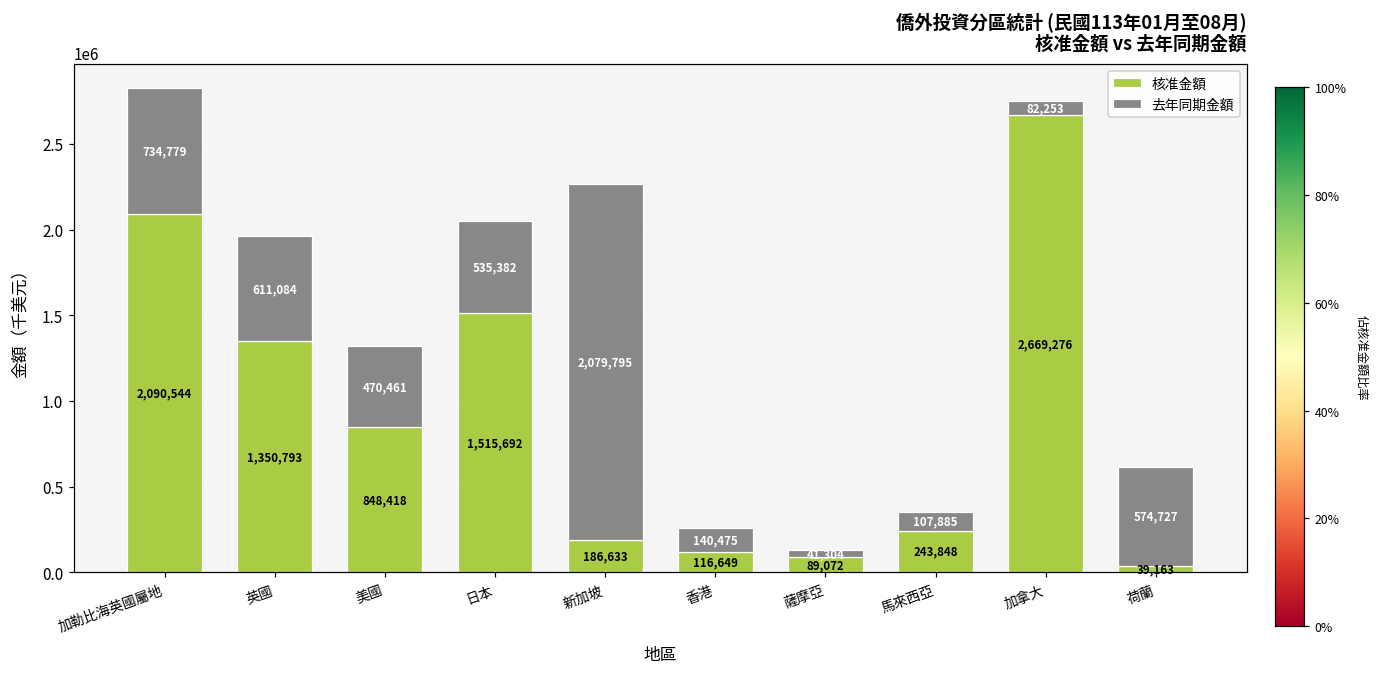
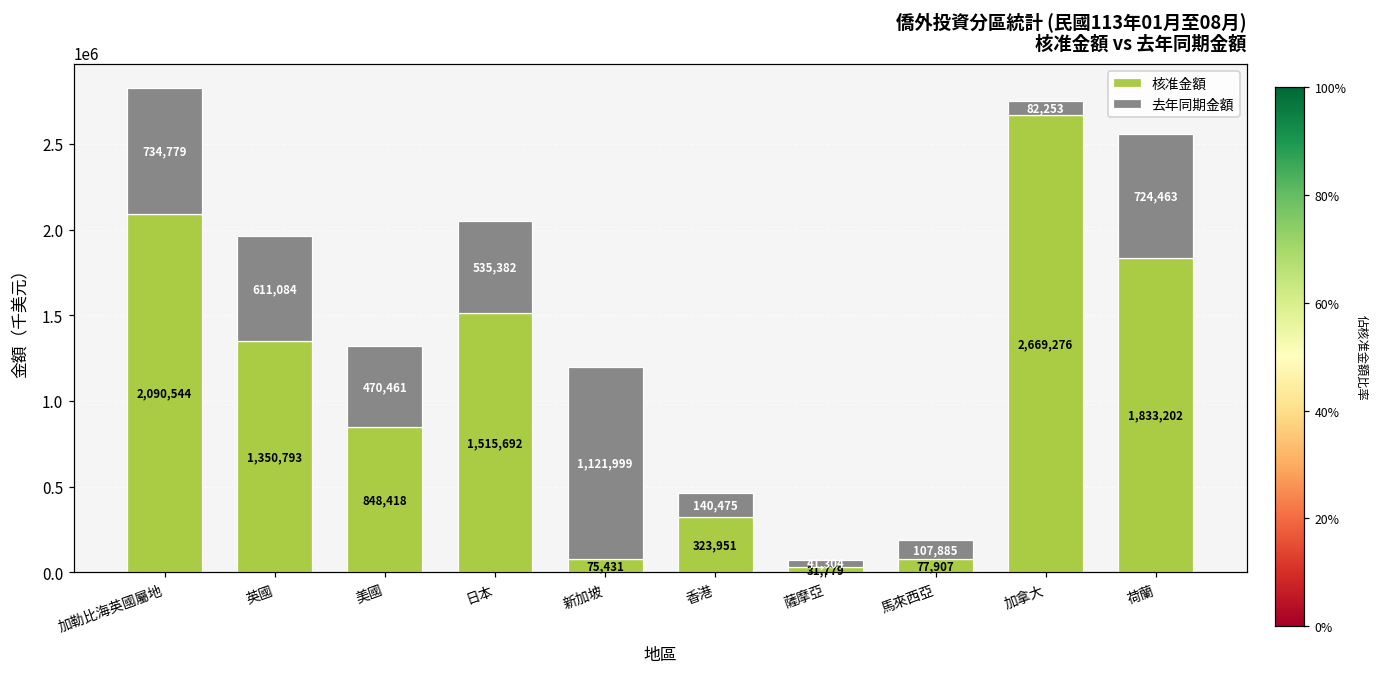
核准金額, 新加坡: 186,633 -> 75,431
去年同期金額, 新加坡: 2,079,795 -> 1,121,999
核准金額, 香港: 116,649 -> 323,951
核准金額, 薩摩亞: 89,072 -> 31,779
核准金額, 馬來西亞: 243,848 -> 77,907
核准金額, 荷蘭: 39,163 -> 1,833,202
去年同期金額, 荷蘭: 574,727 -> 724,463
